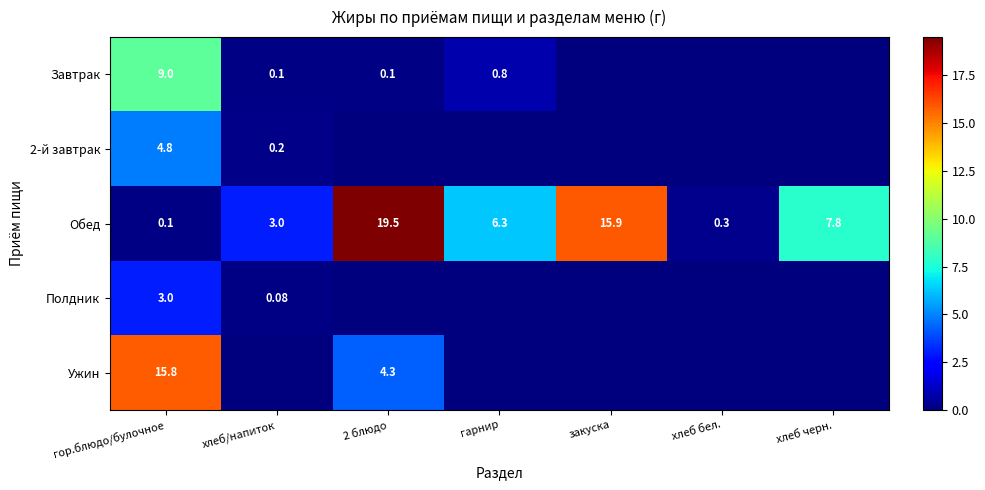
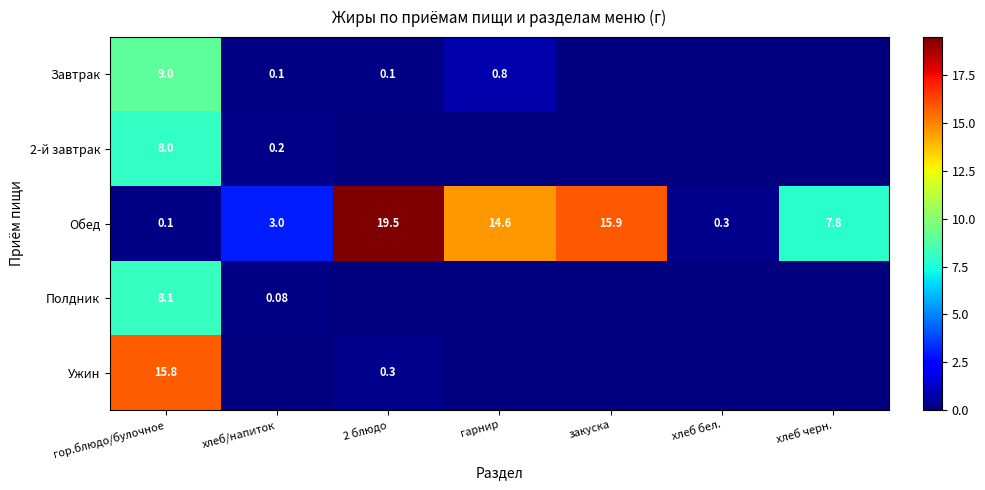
2-й завтрак, гор.блюдо/булочное: 4.8 -> 8.0
Обед, гарнир: 6.3 -> 14.6
Полдник, гор.блюдо/булочное: 3.0 -> 8.1
Ужин, 2 блюдо: 4.3 -> 0.3
